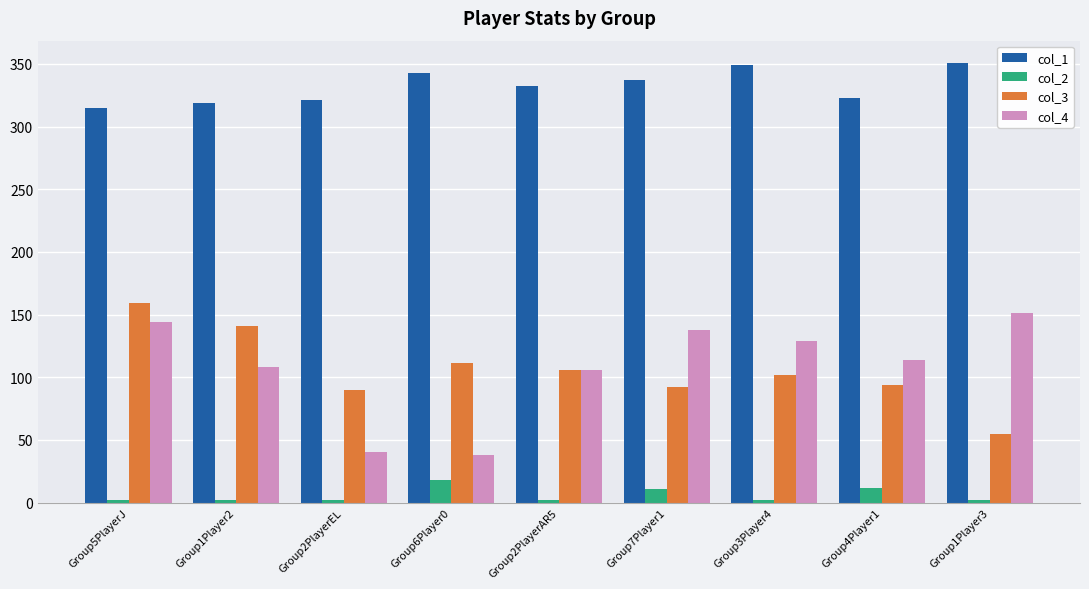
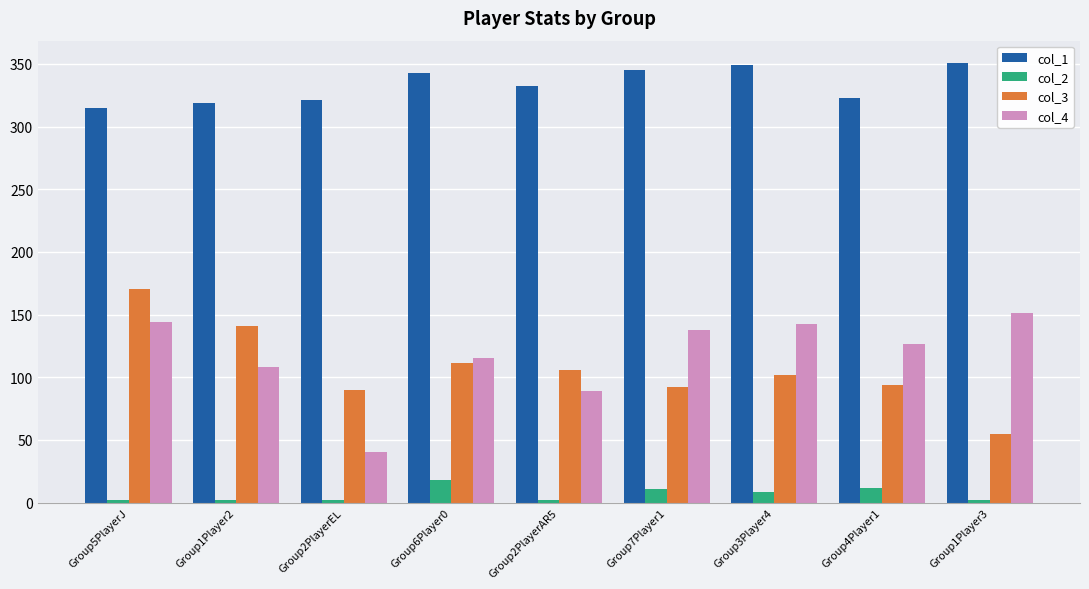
col_3, Group5PlayerJ: 159 -> 171
col_4, Group6Player0: 38 -> 115
col_4, Group2PlayerAR5: 106 -> 89
col_1, Group7Player1: 337 -> 345
col_2, Group3Player4: 2 -> 9
col_4, Group3Player4: 129 -> 143
col_4, Group4Player1: 114 -> 127
